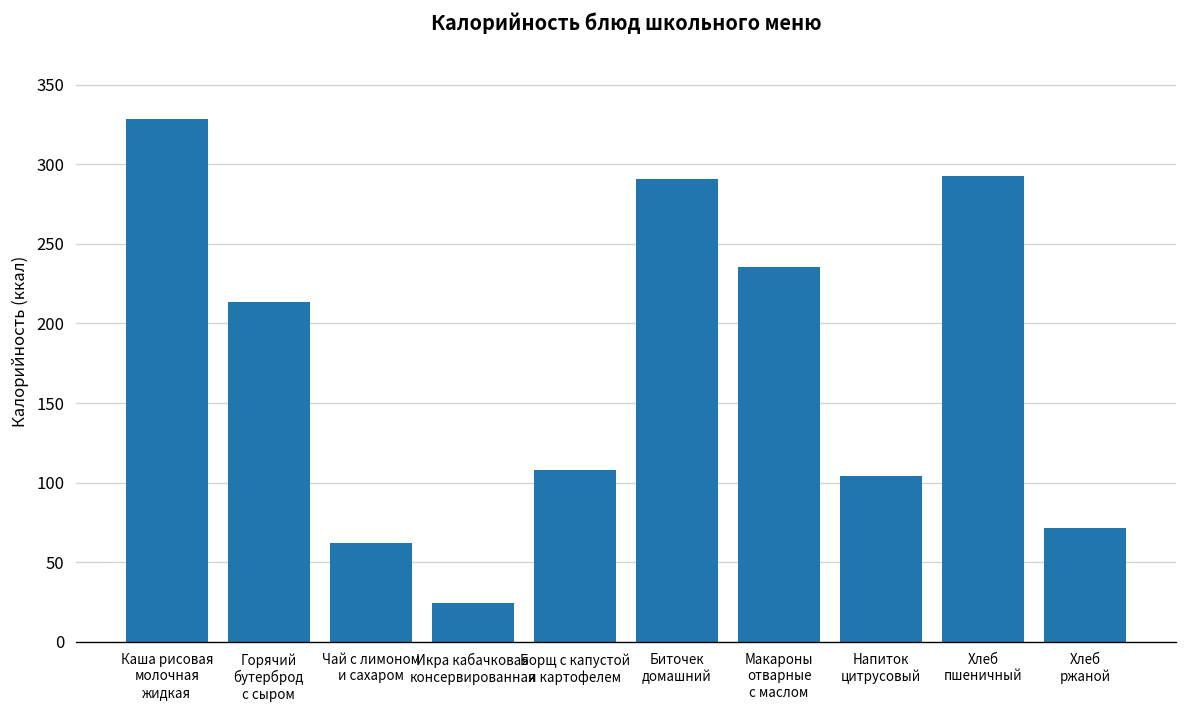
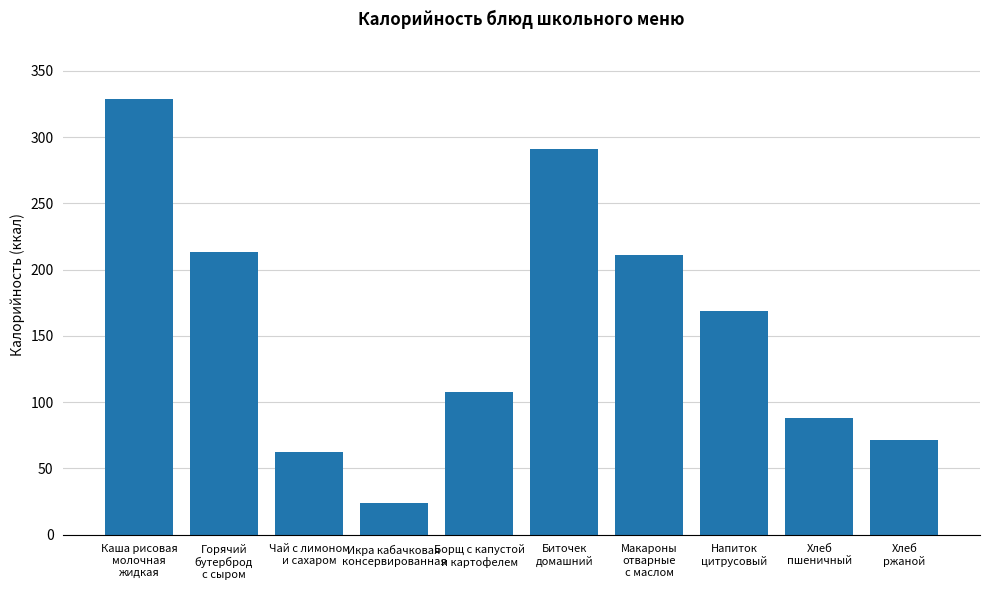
Макароны отварные с маслом: 236 -> 211
Напиток цитрусовый: 104 -> 169
Хлеб пшеничный: 293 -> 88
